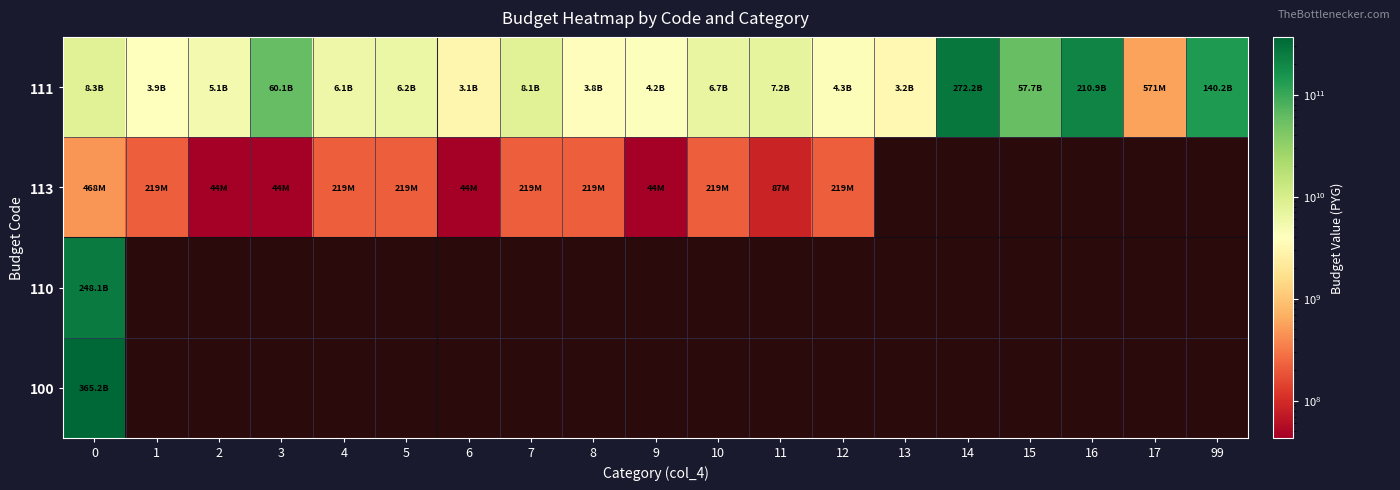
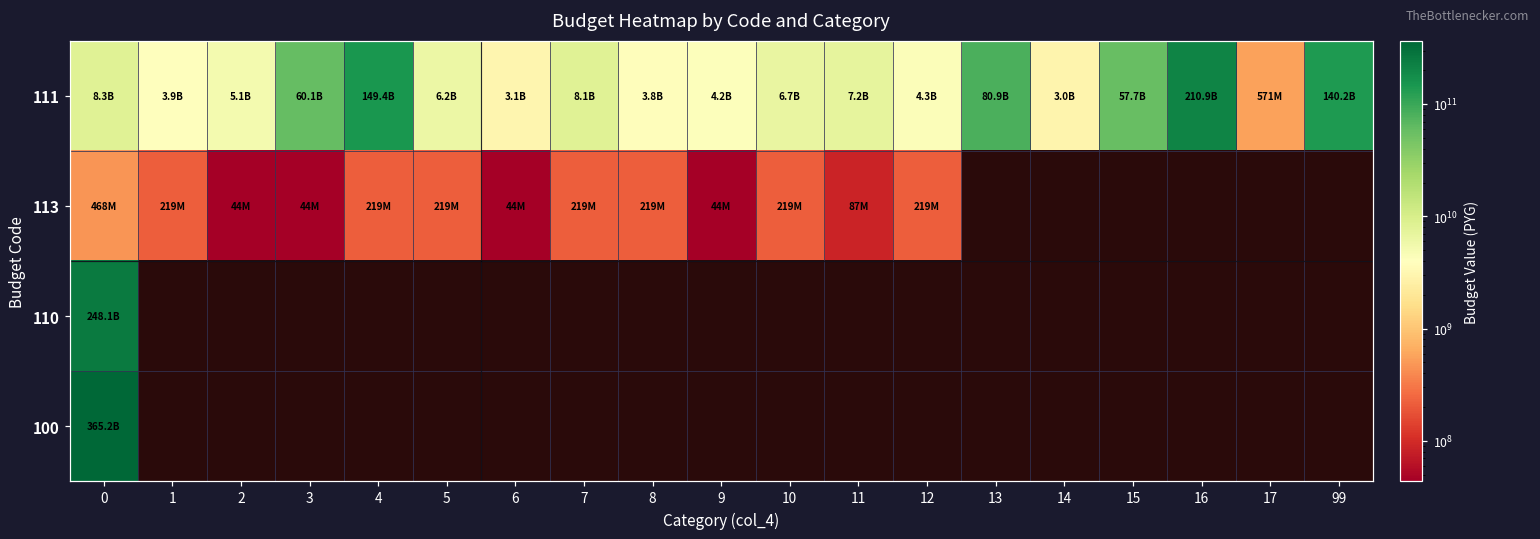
111, 4: 6.1B -> 149.4B
111, 13: 3.2B -> 80.9B
111, 14: 272.2B -> 3.0B
